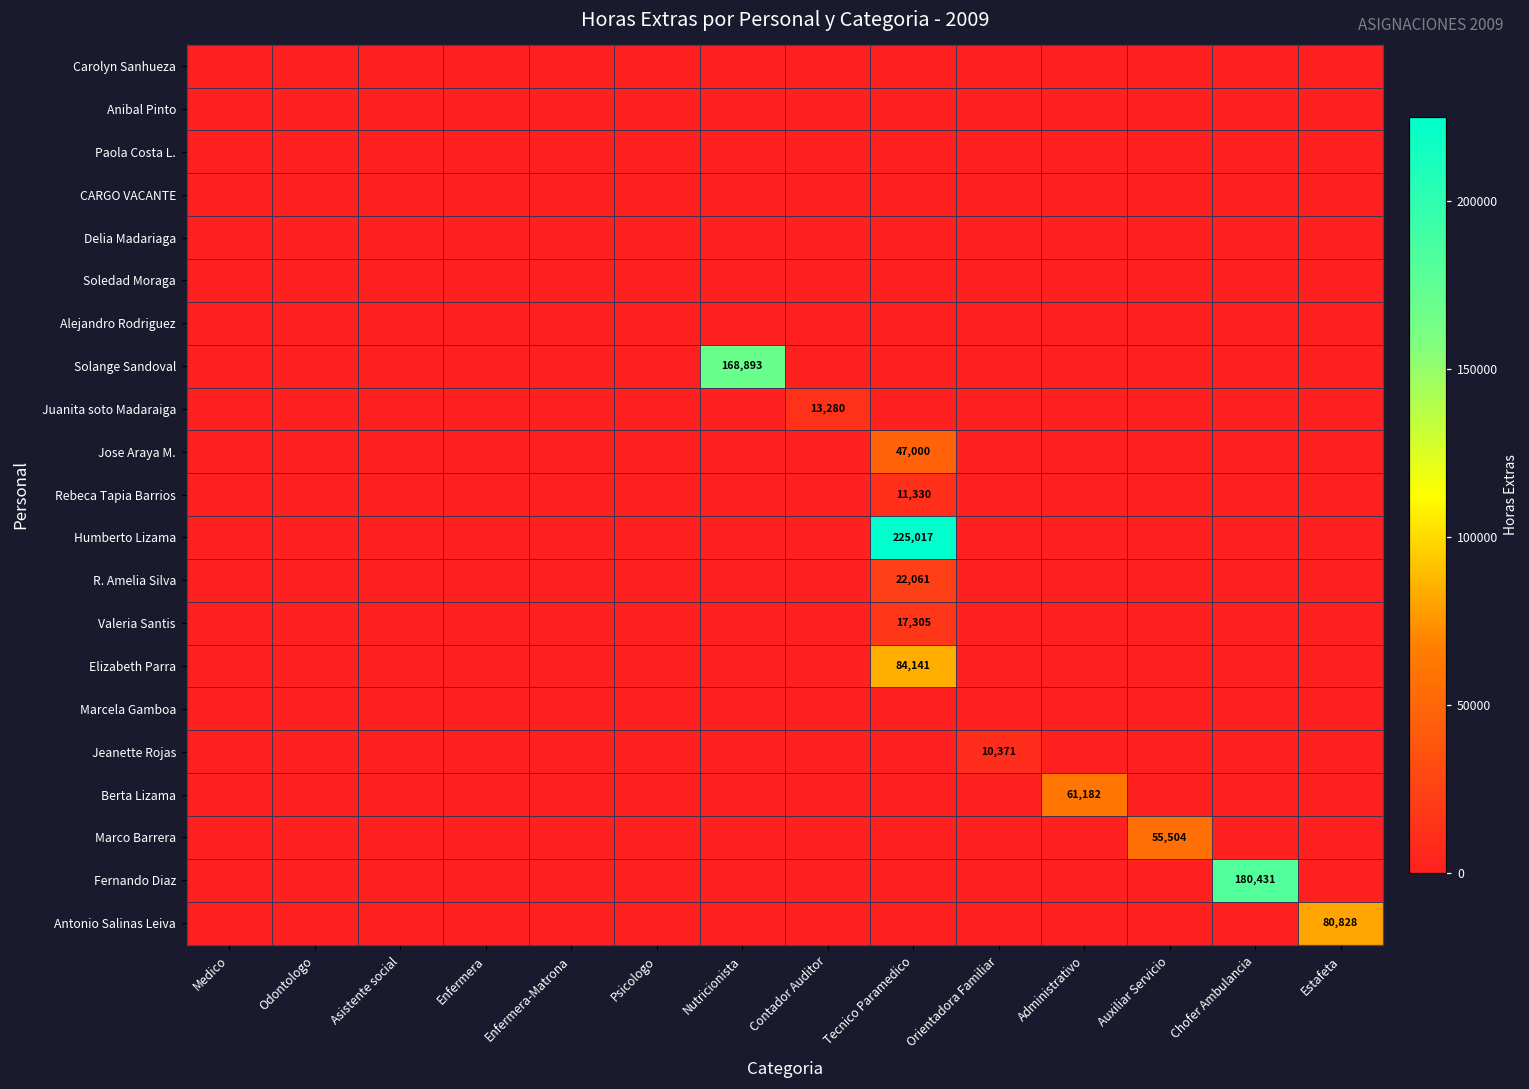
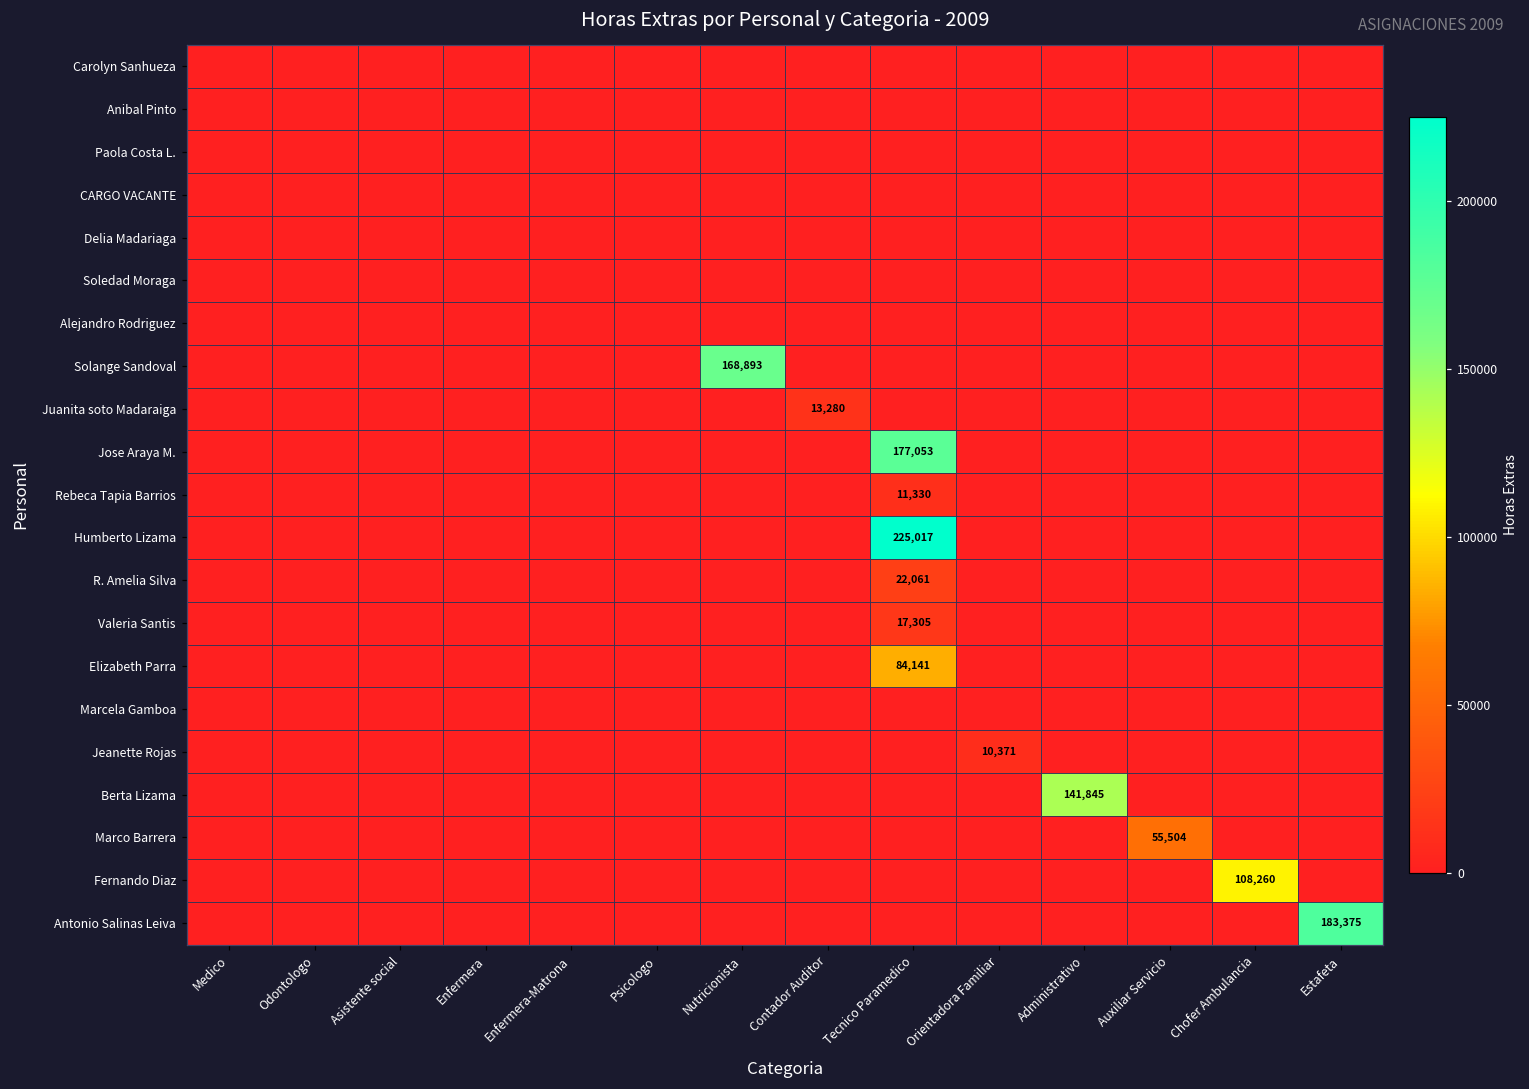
Jose Araya M., Tecnico Paramedico: 47,000 -> 177,053
Berta Lizama, Administrativo: 61,182 -> 141,845
Fernando Diaz, Chofer Ambulancia: 180,431 -> 108,260
Antonio Salinas Leiva, Estafeta: 80,828 -> 183,375
